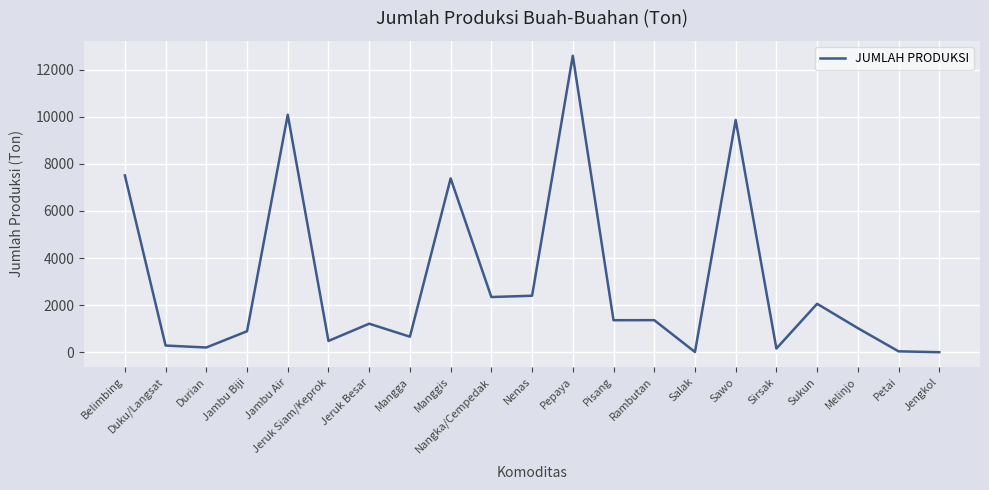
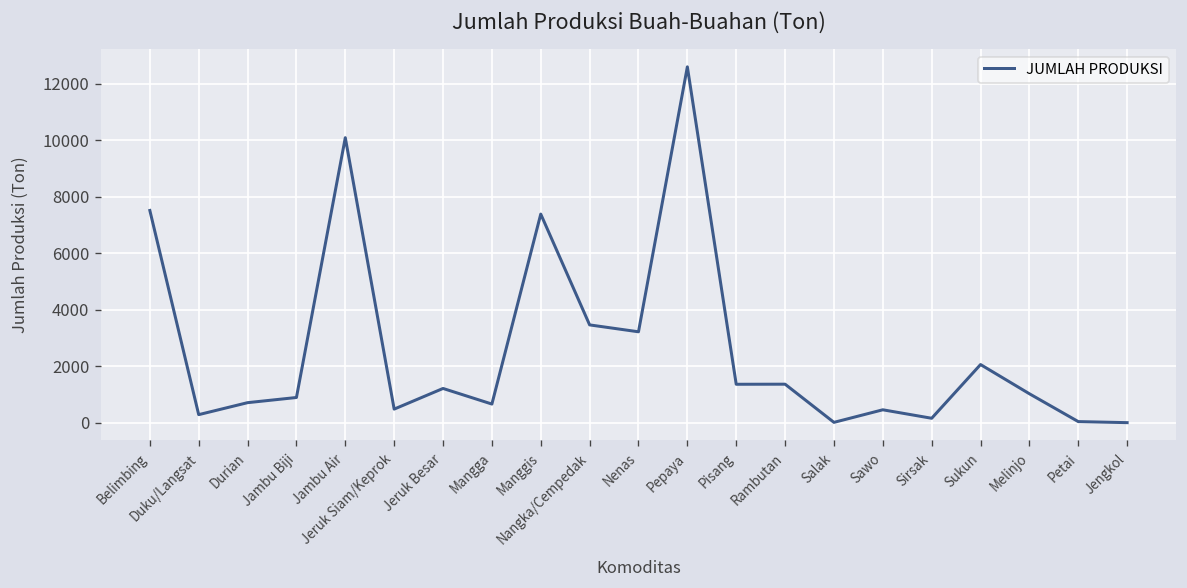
Durian: 200 -> 700
Nangka/Cempedak: 2300 -> 3500
Nenas: 2400 -> 3200
Sawo: 9900 -> 500
